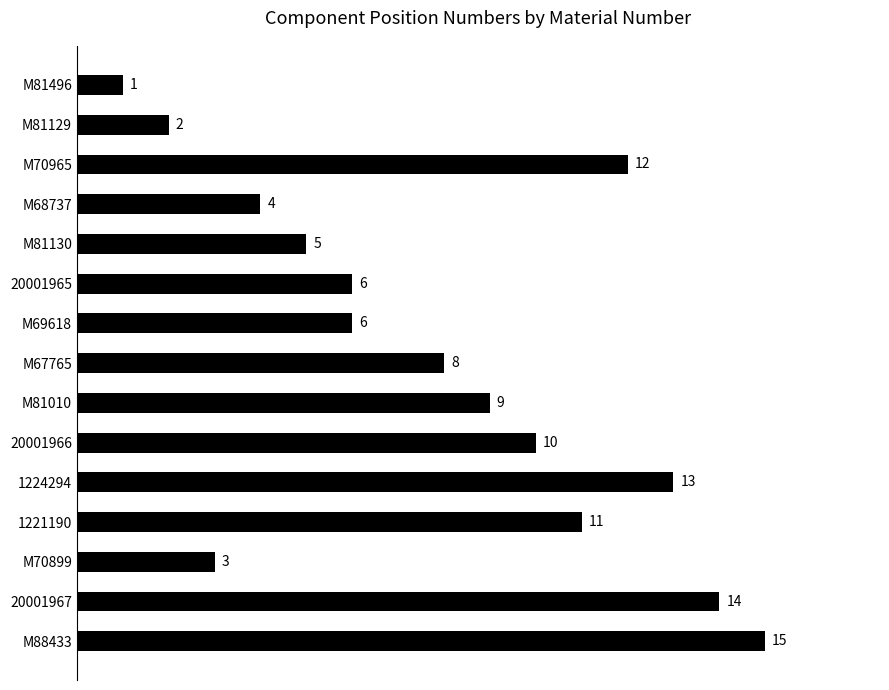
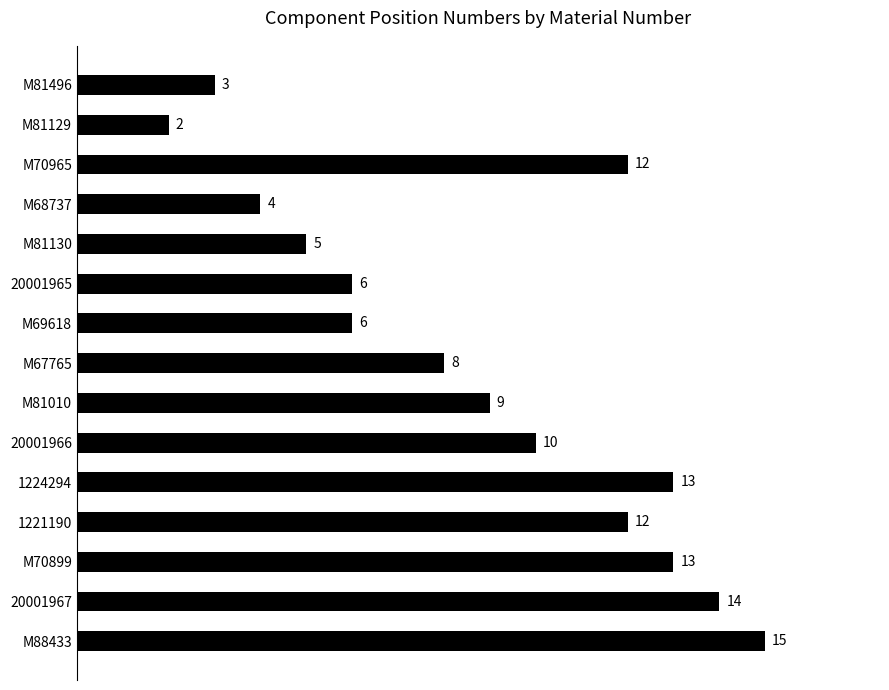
M81496: 1 -> 3
1221190: 11 -> 12
M70899: 3 -> 13
